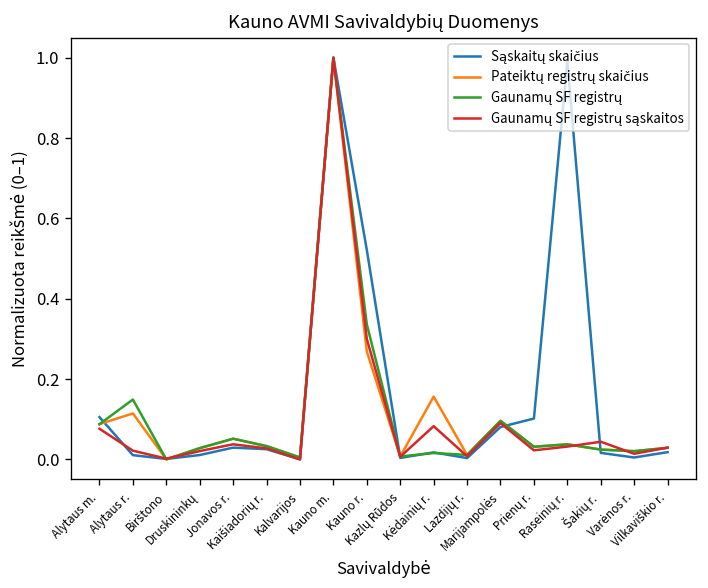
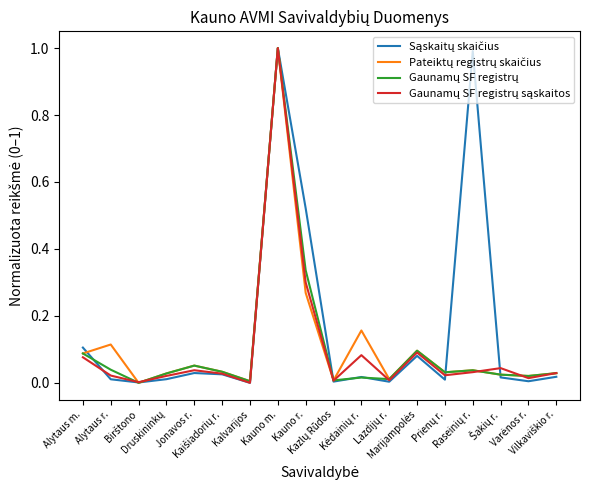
Gaunamų SF registrų, Alytaus r.: 0.15 -> 0.04
Sąskaitų skaičius, Prienų r.: 0.10 -> 0.01
